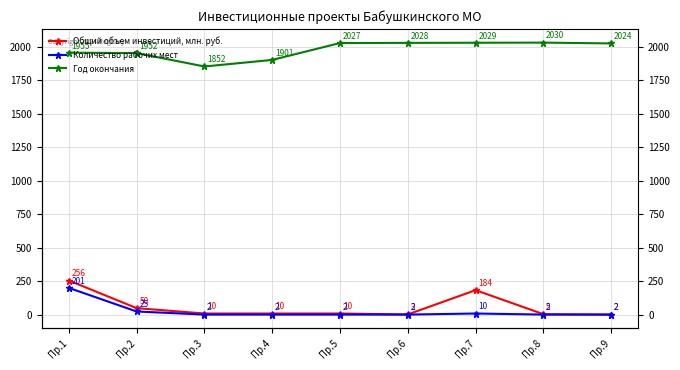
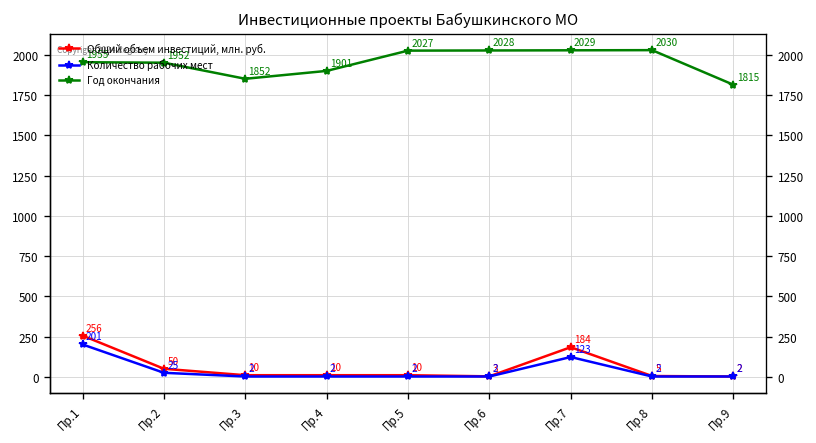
Количество рабочих мест, Пр.7: 10 -> 123
Год окончания, Пр.9: 2024 -> 1815
